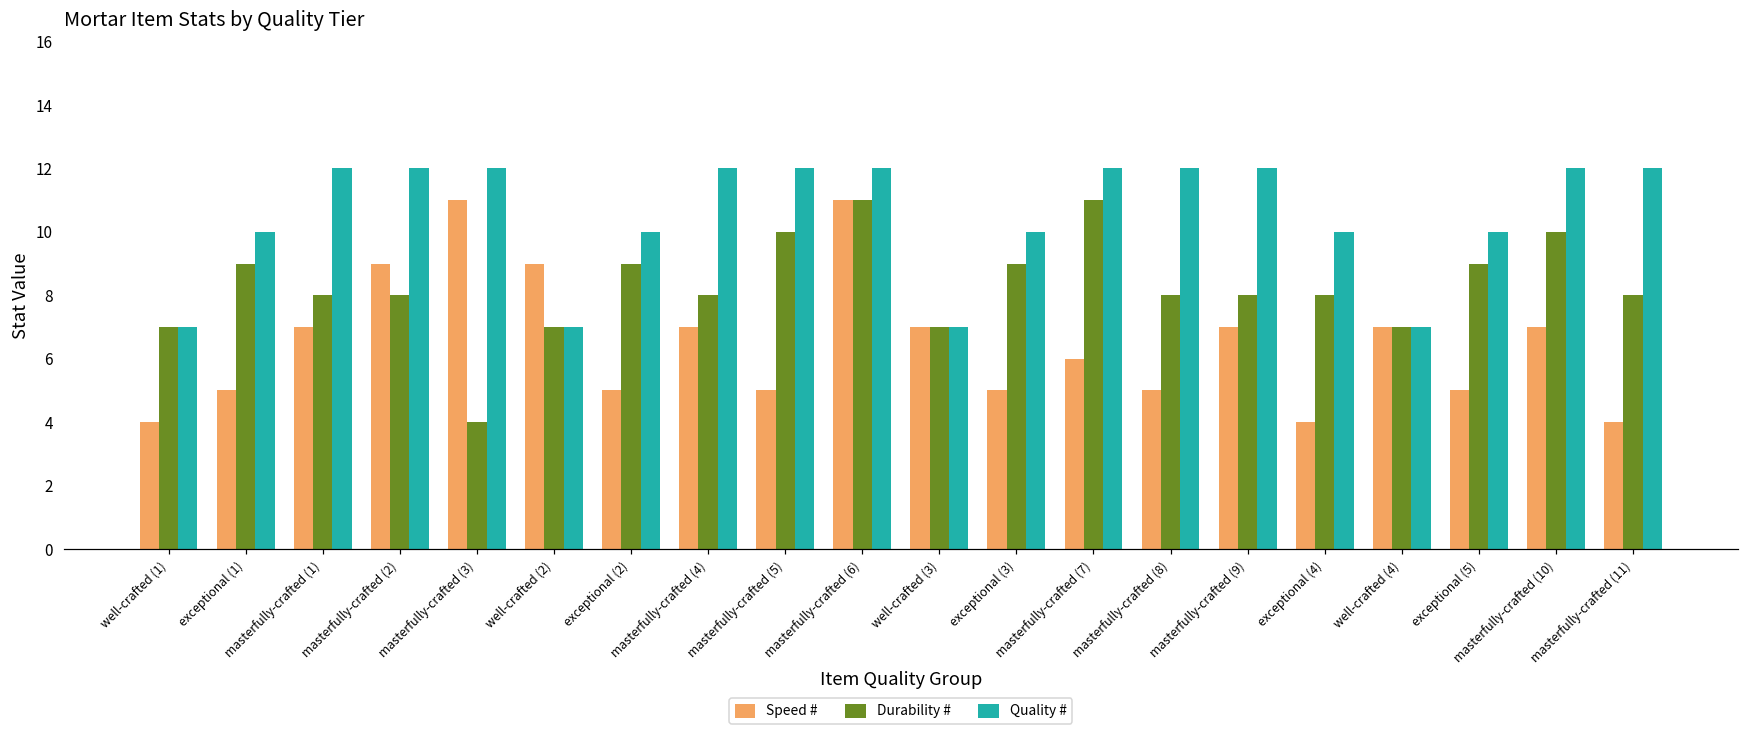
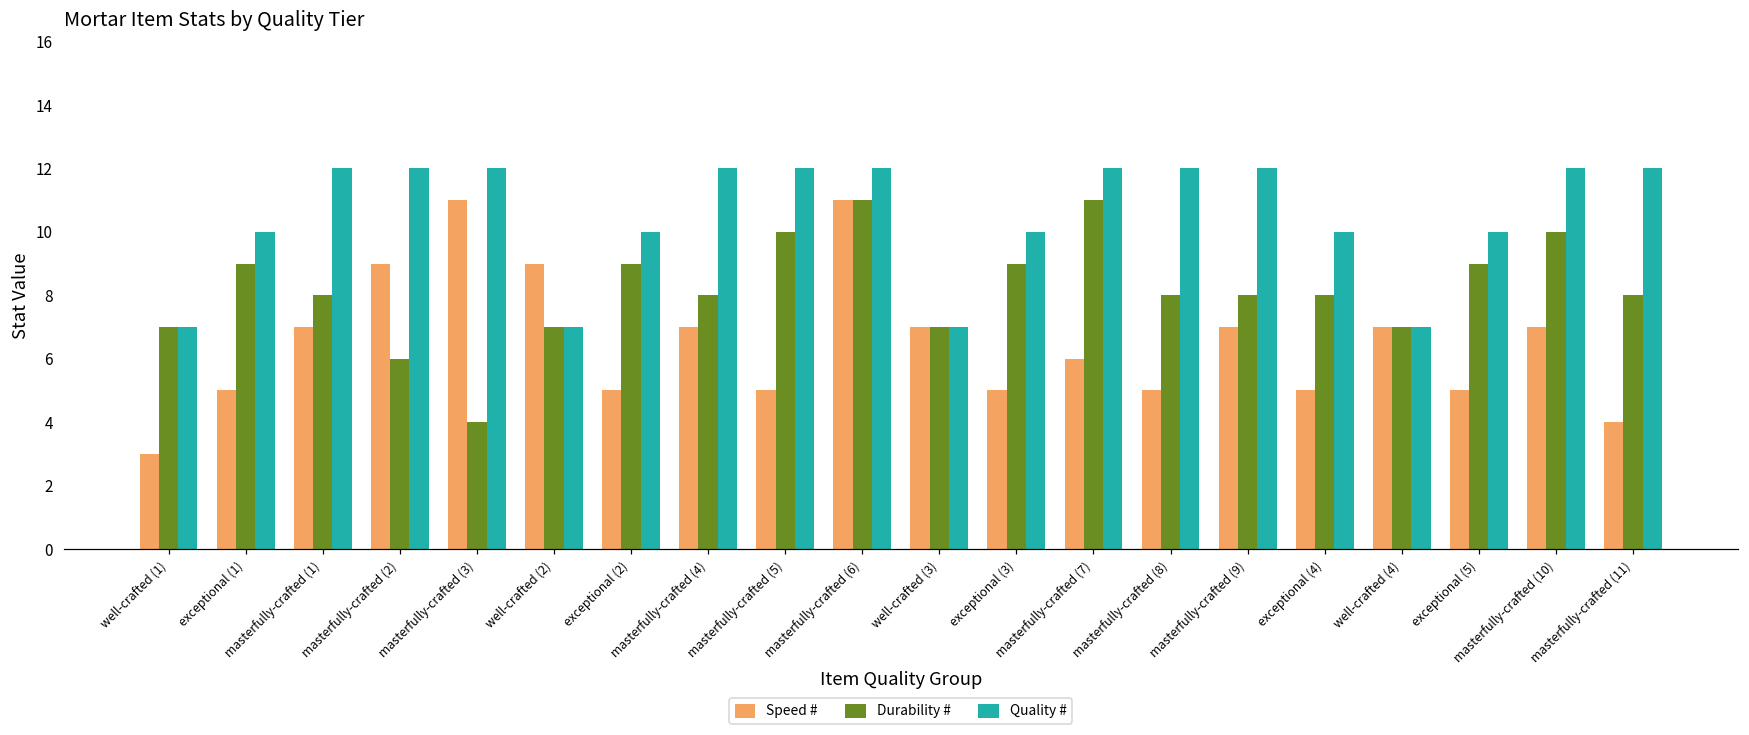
Speed #, well-crafted (1): 4 -> 3
Durability #, masterfully-crafted (2): 8 -> 6
Speed #, exceptional (4): 4 -> 5
